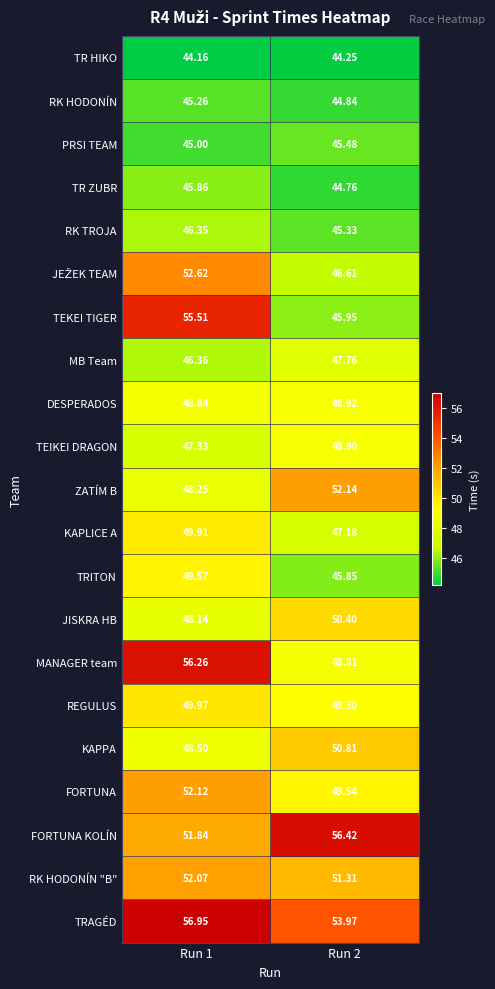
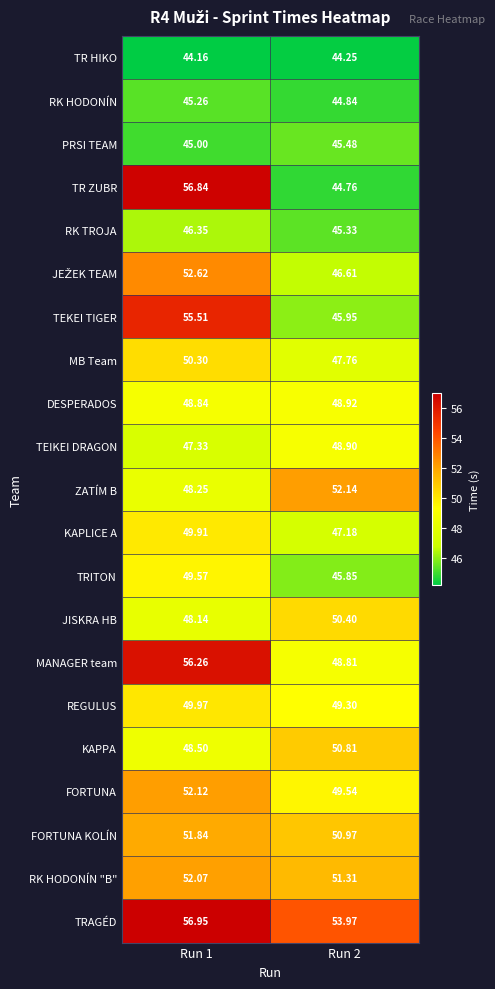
TR ZUBR, Run 1: 45.86 -> 56.84
MB Team, Run 1: 46.36 -> 50.30
FORTUNA KOLÍN, Run 2: 56.42 -> 50.97
